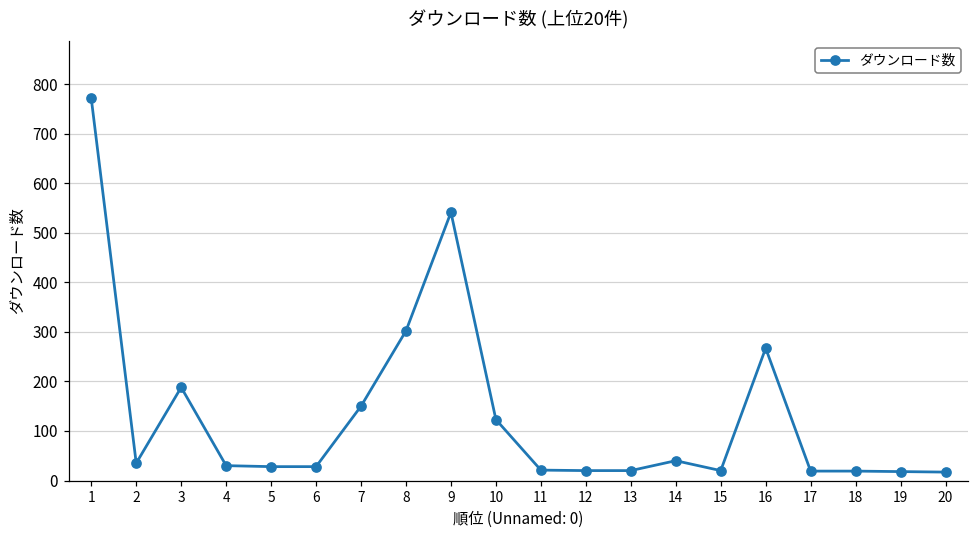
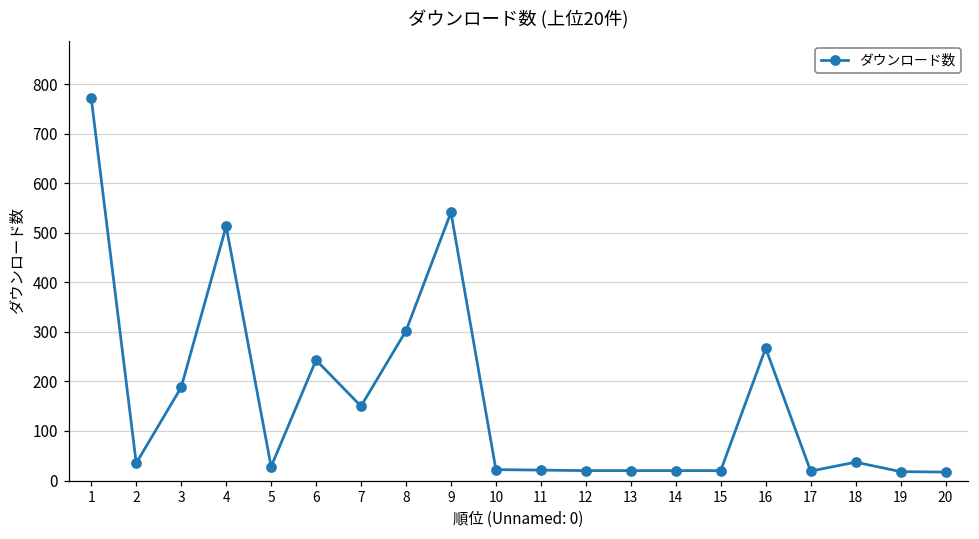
4: 30 -> 510
6: 30 -> 240
10: 120 -> 20
14: 40 -> 20
18: 20 -> 40
